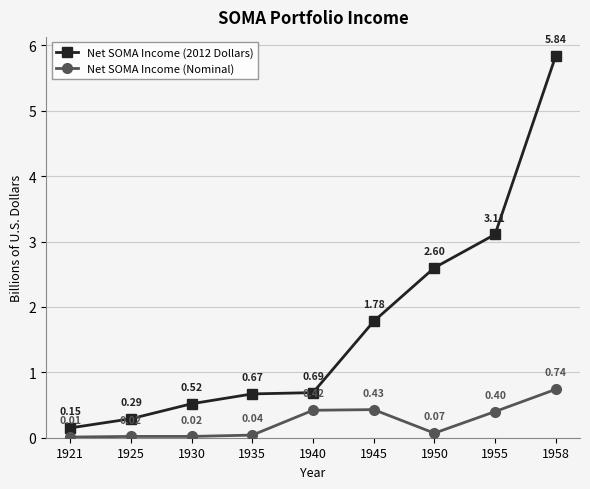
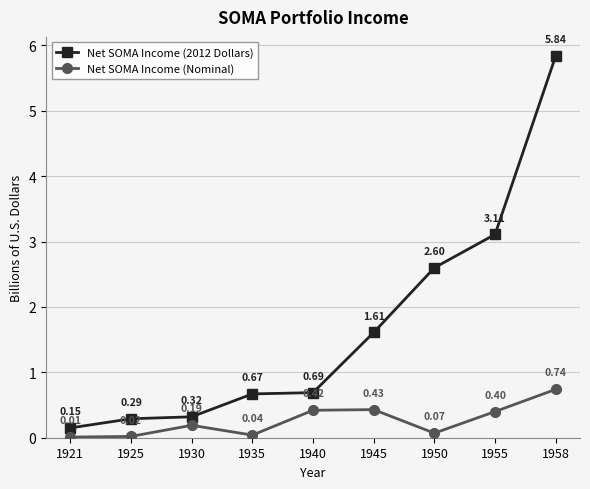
Net SOMA Income (2012 Dollars), 1930: 0.52 -> 0.32
Net SOMA Income (Nominal), 1930: 0.02 -> 0.19
Net SOMA Income (2012 Dollars), 1945: 1.78 -> 1.61
